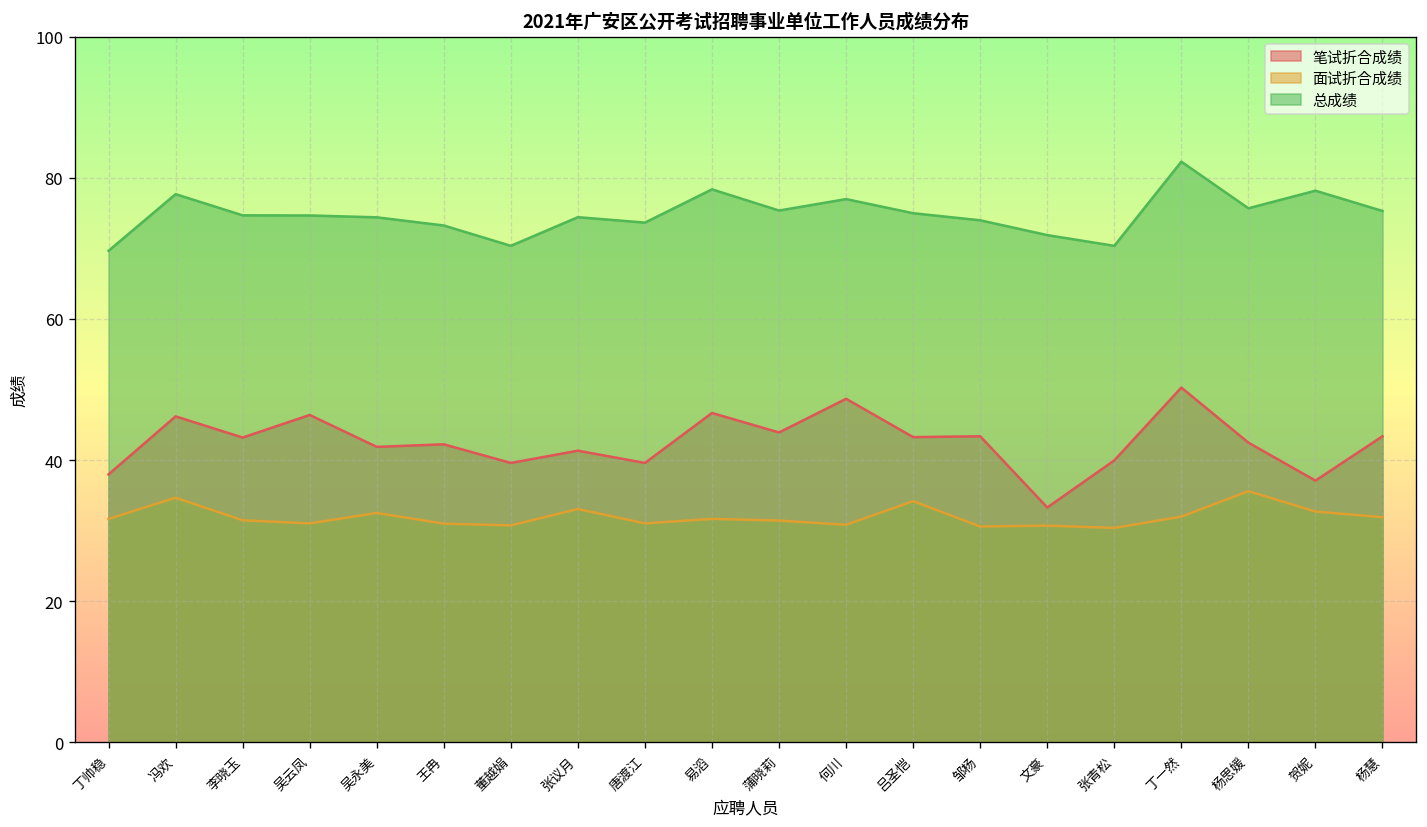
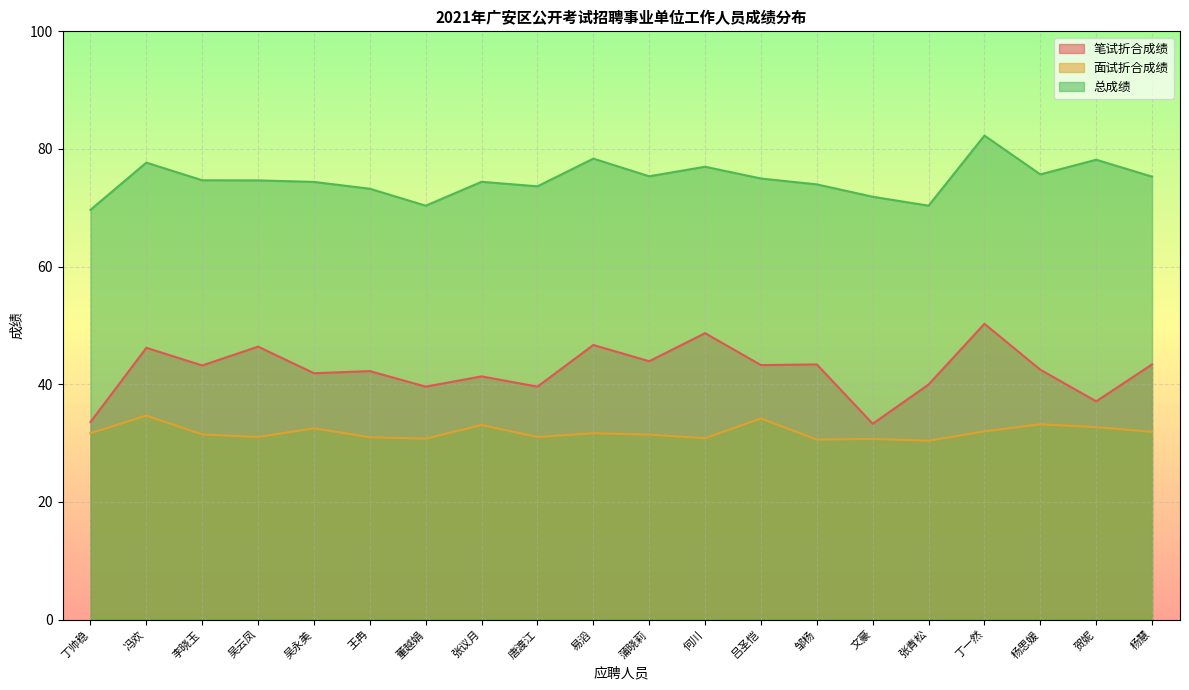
笔试折合成绩, 丁帅稳: 38 -> 34
面试折合成绩, 杨思媛: 36 -> 33
